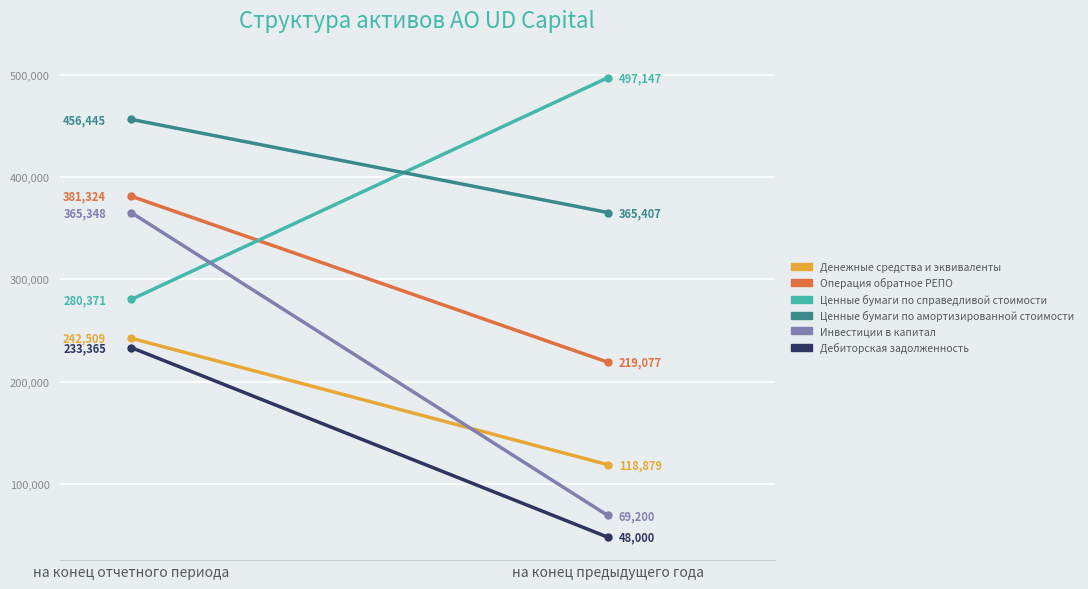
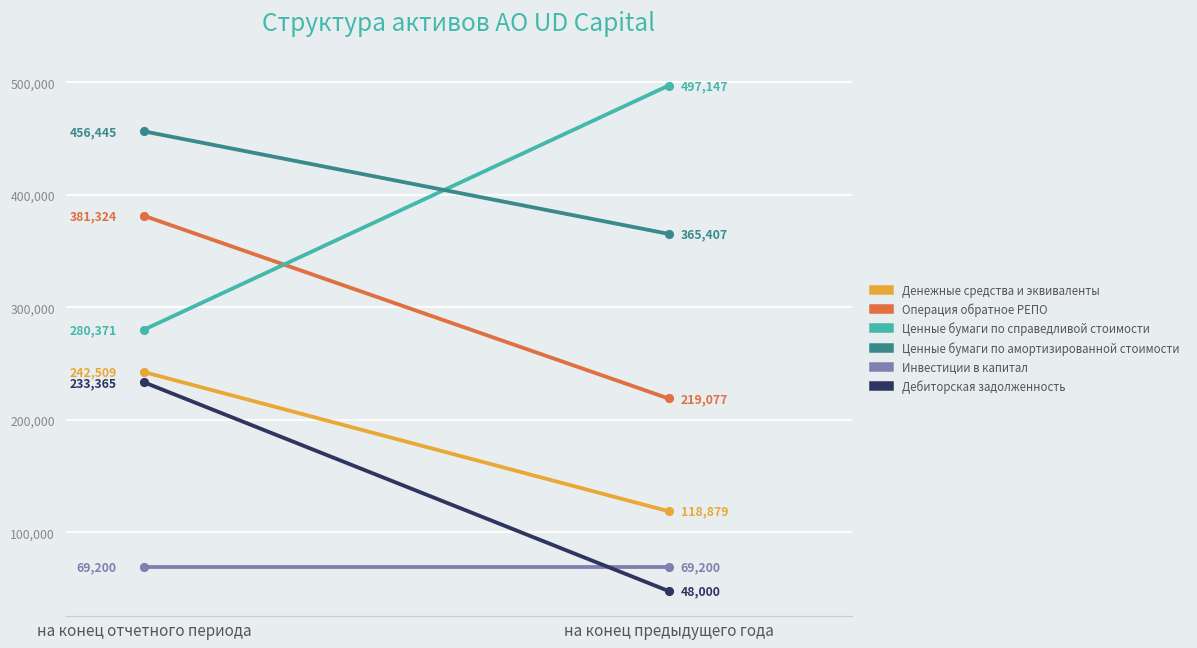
Инвестиции в капитал, на конец отчетного периода: 365,348 -> 69,200
